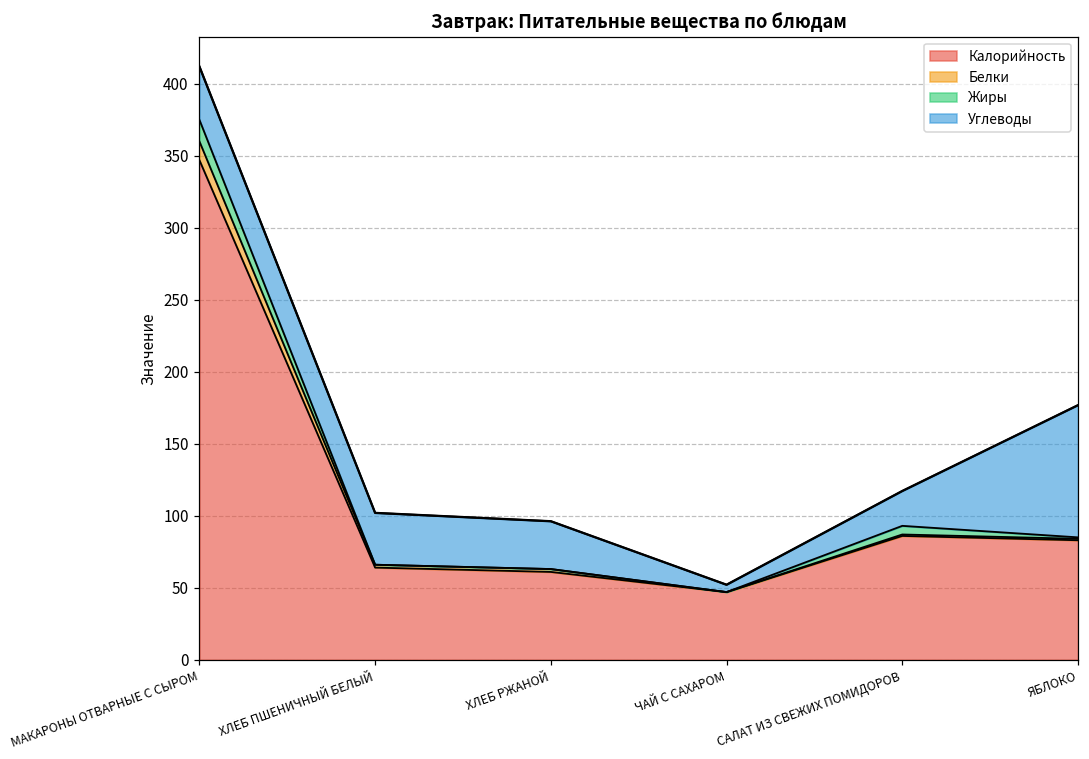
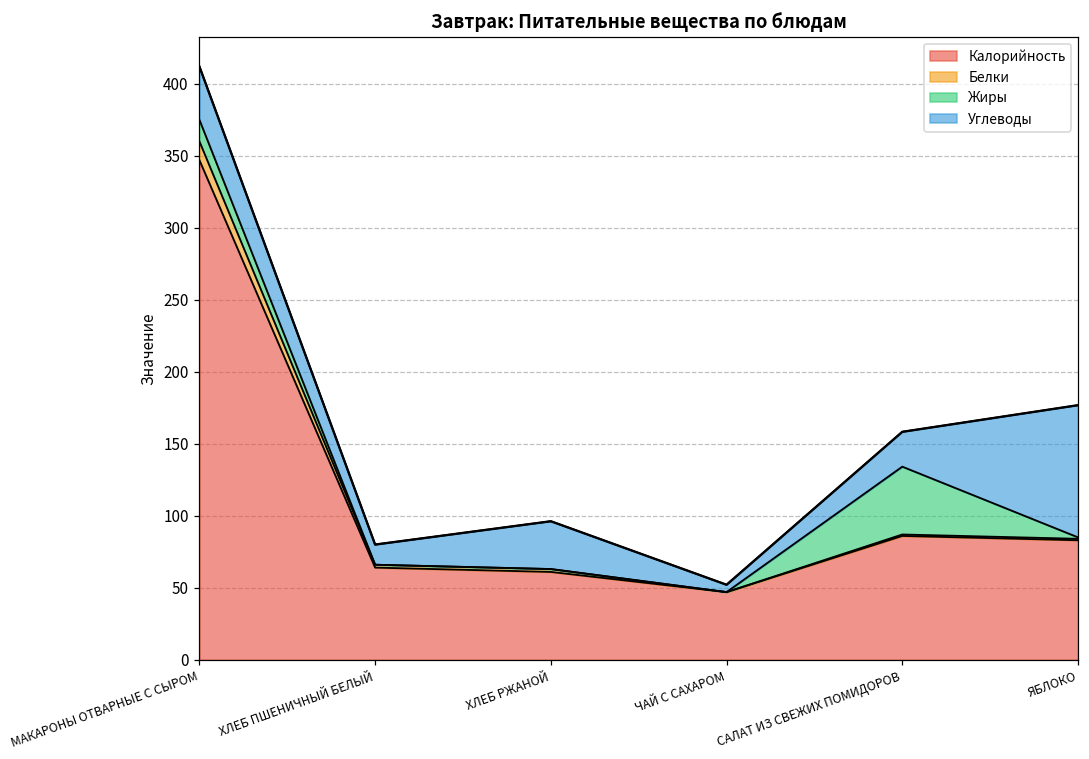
Углеводы, ХЛЕБ ПШЕНИЧНЫЙ БЕЛЫЙ: 36 -> 14
Жиры, САЛАТ ИЗ СВЕЖИХ ПОМИДОРОВ: 6 -> 47
